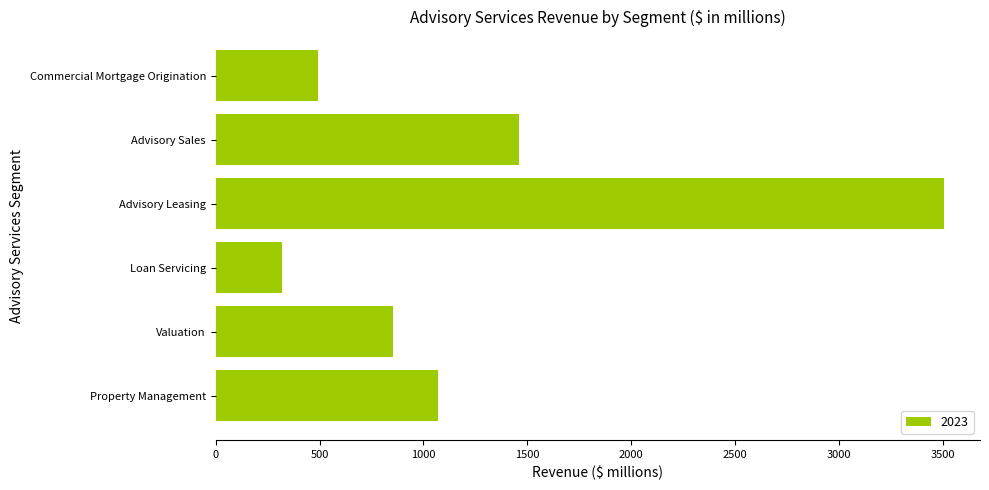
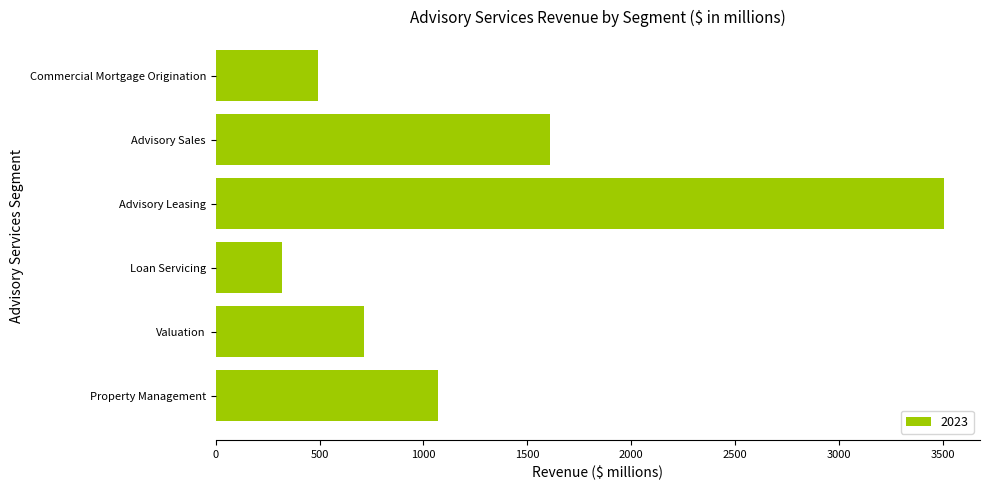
Advisory Sales: 1460 -> 1610
Valuation: 850 -> 720
